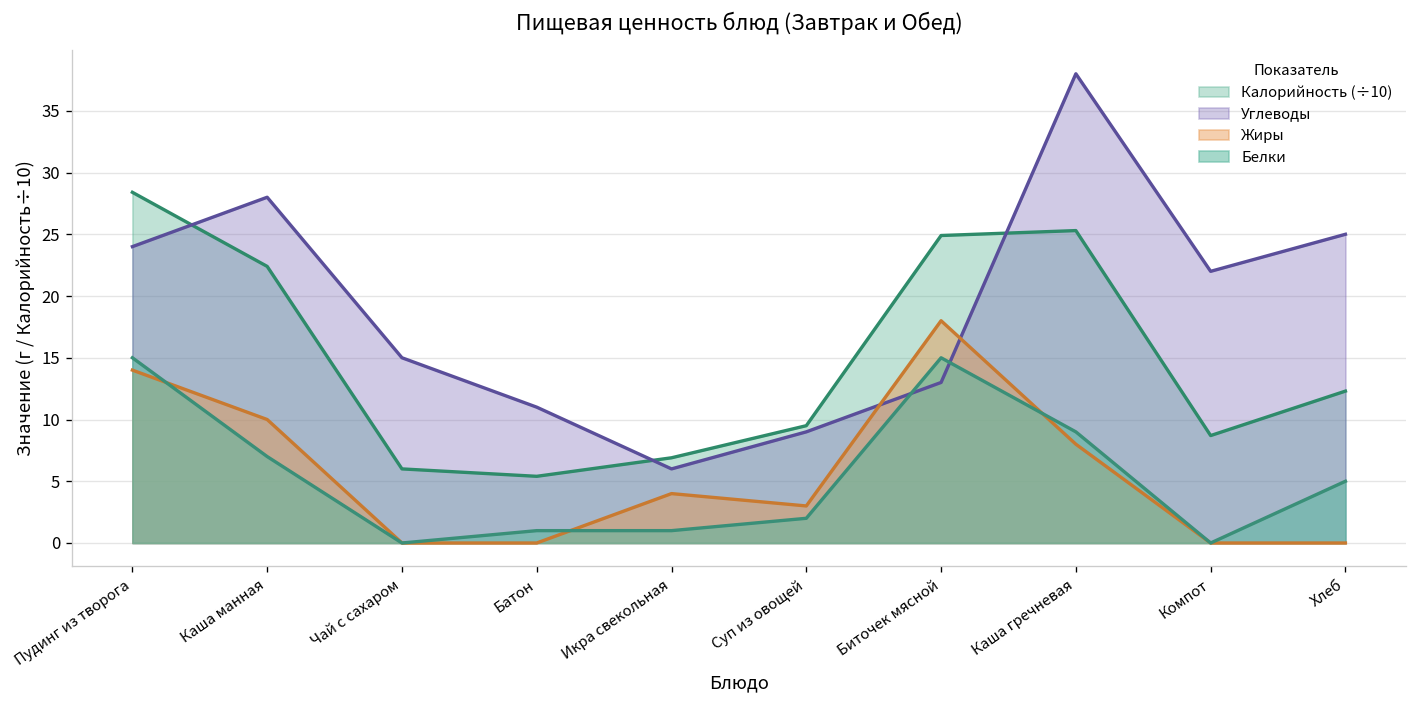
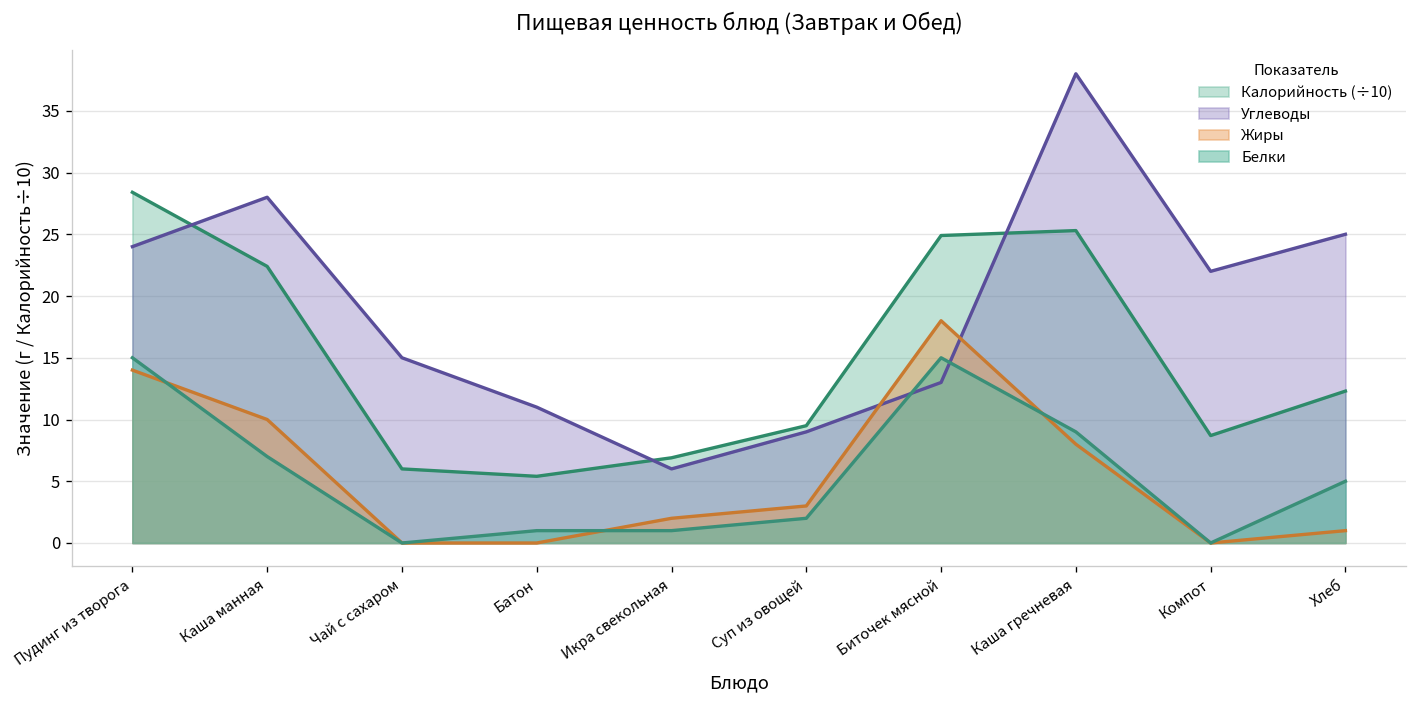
Жиры, Икра свекольная: 4 -> 2
Жиры, Хлеб: 0 -> 1
